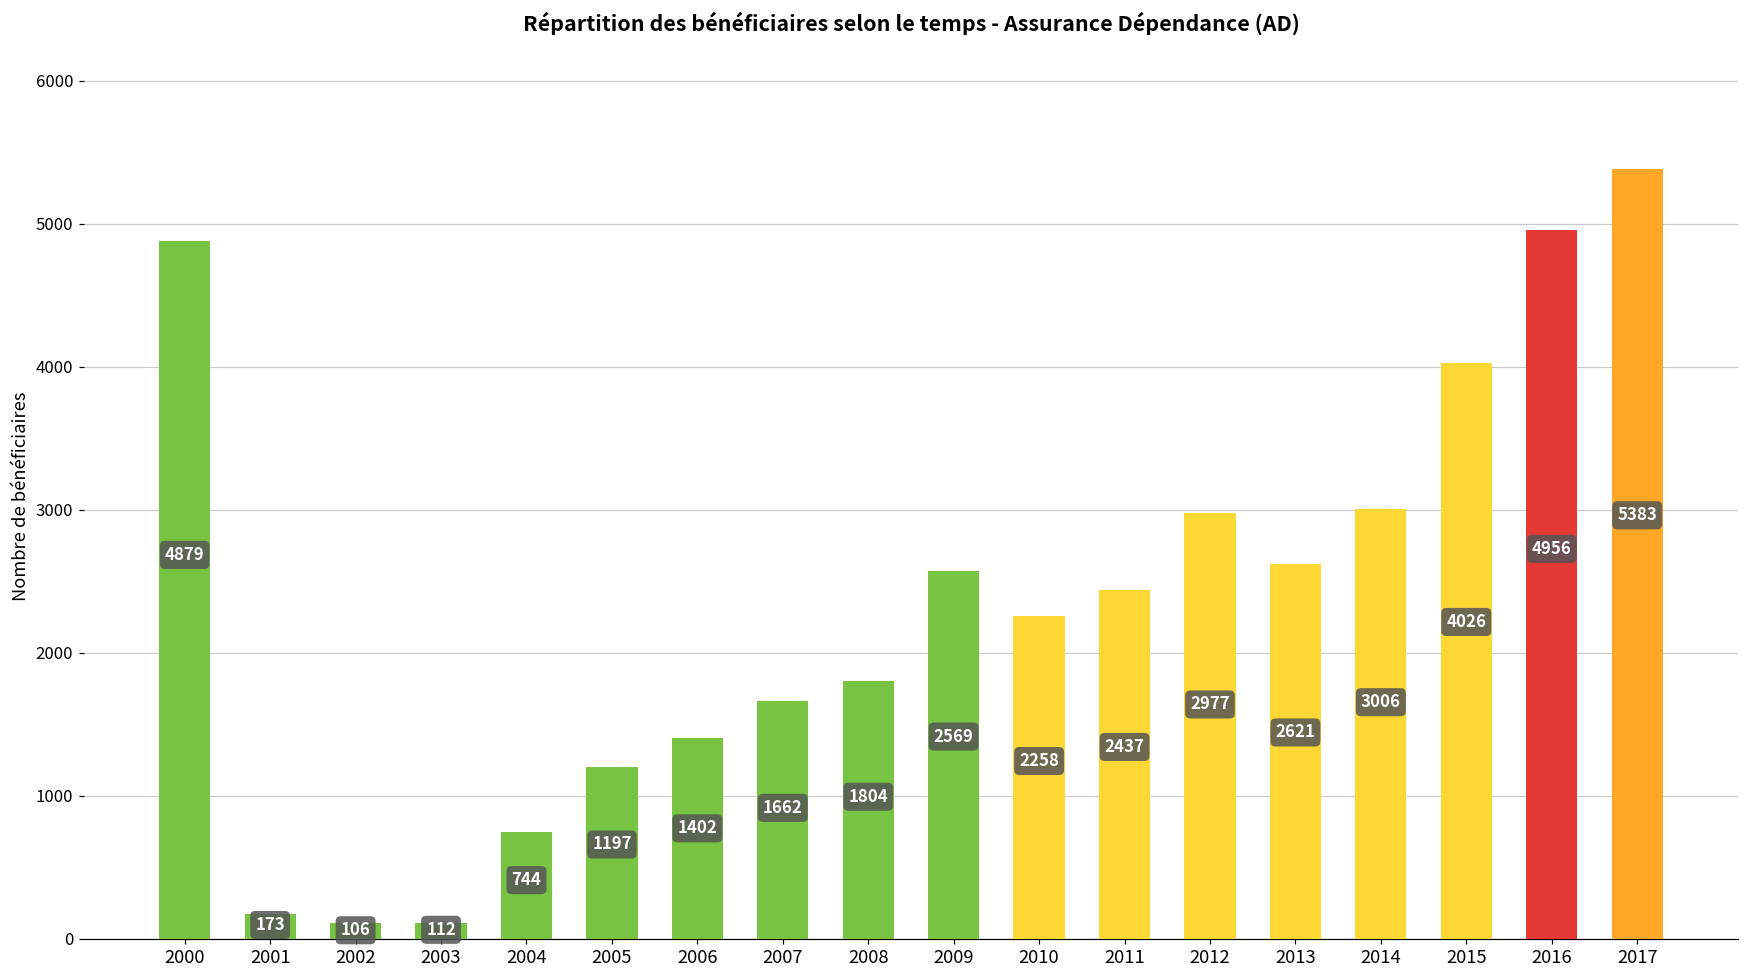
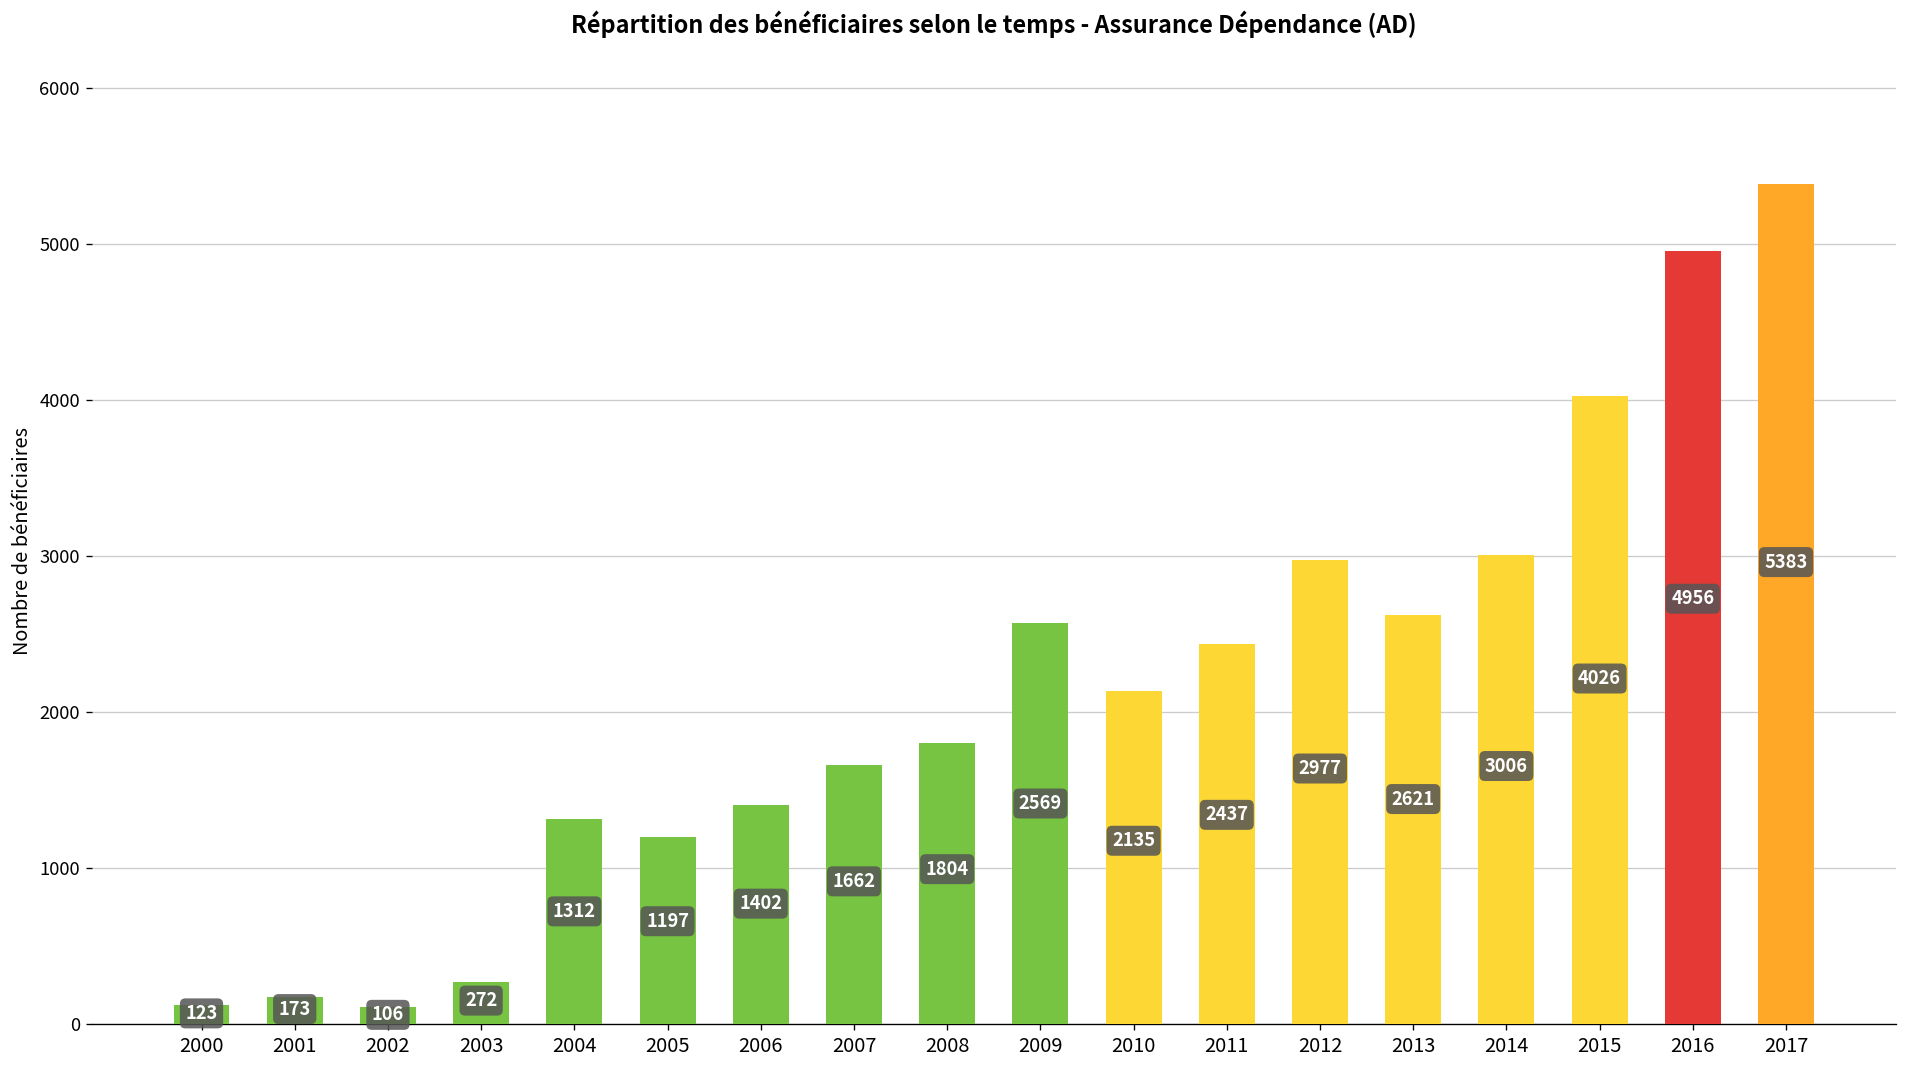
2000: 4879 -> 123
2003: 112 -> 272
2004: 744 -> 1312
2010: 2258 -> 2135
